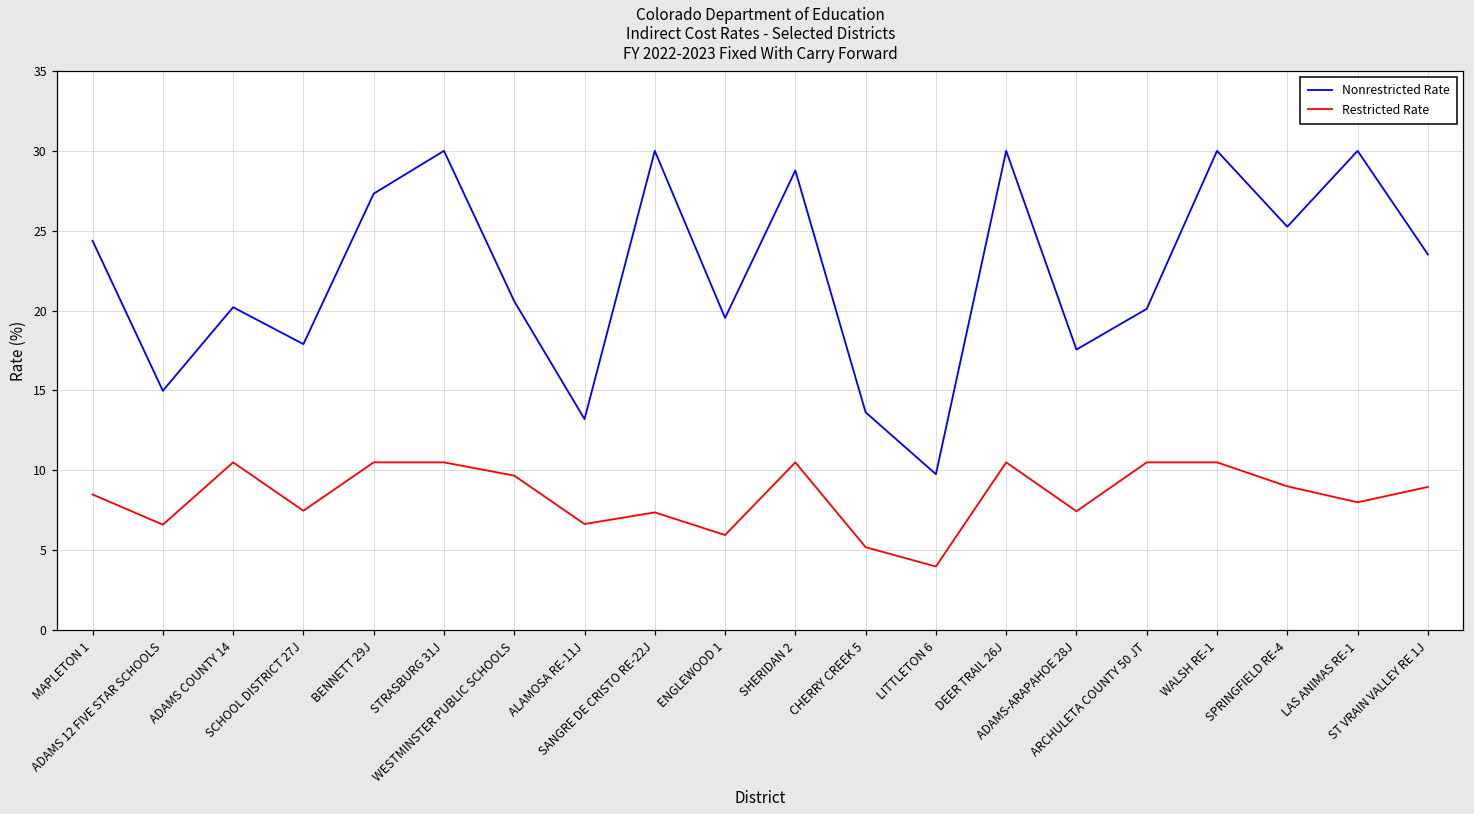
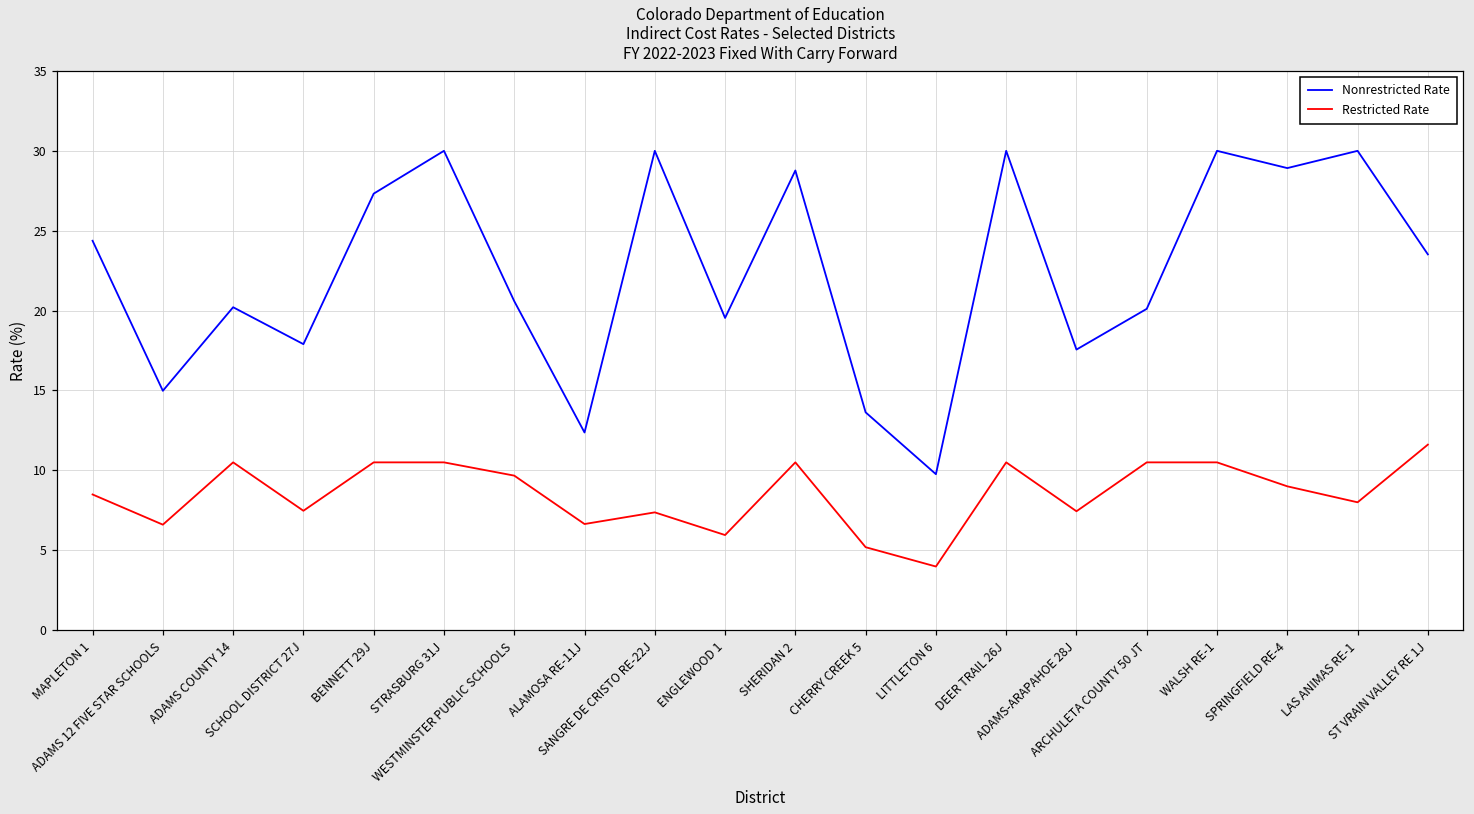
Nonrestricted Rate, ALAMOSA RE-11J: 13.2 -> 12.4
Nonrestricted Rate, SPRINGFIELD RE-4: 25.3 -> 28.9
Restricted Rate, ST VRAIN VALLEY RE 1J: 9.0 -> 11.6
